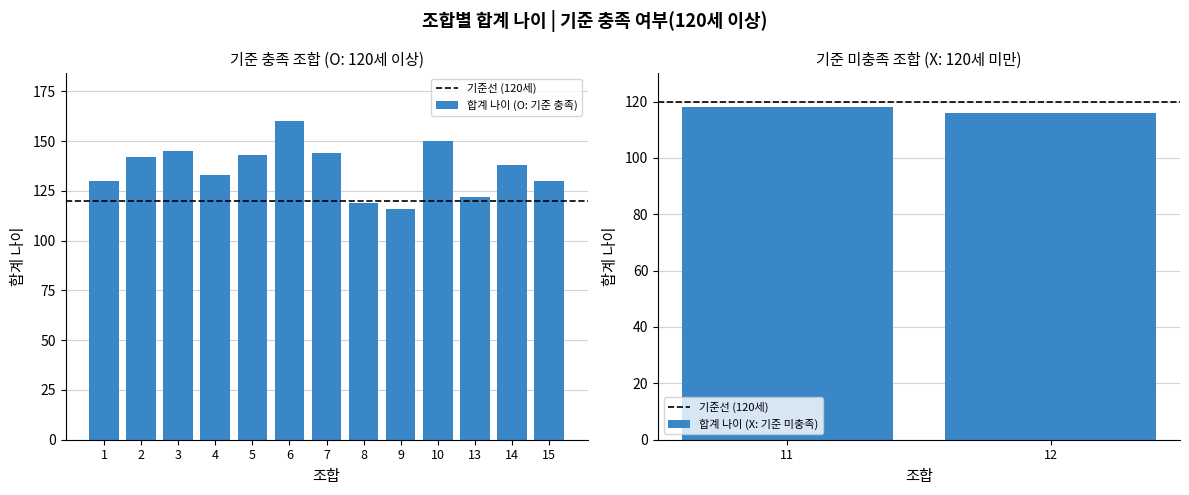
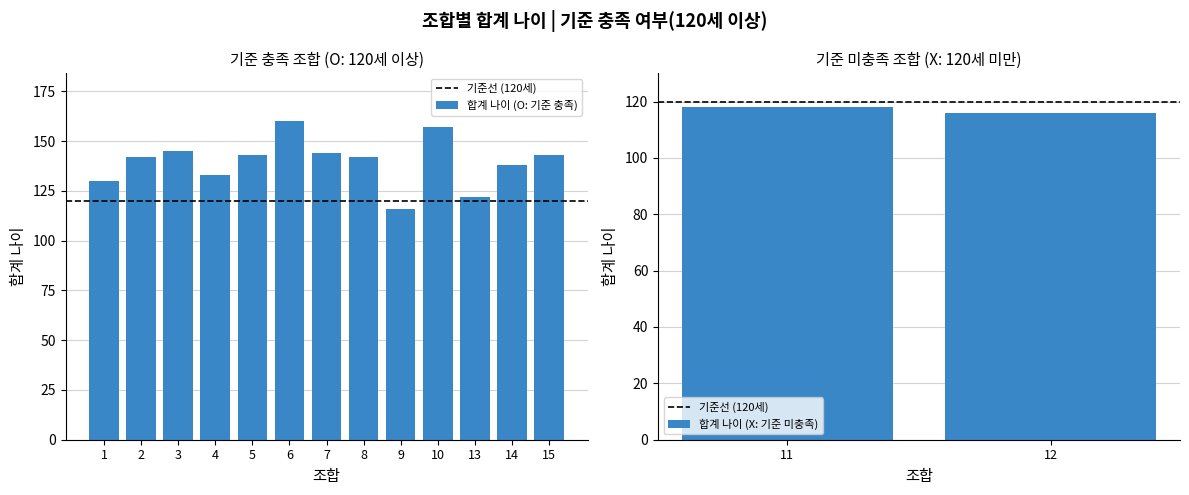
기준 충족 조합 (O: 120세 이상), 8: 119 -> 142
기준 충족 조합 (O: 120세 이상), 10: 150 -> 157
기준 충족 조합 (O: 120세 이상), 15: 130 -> 143
